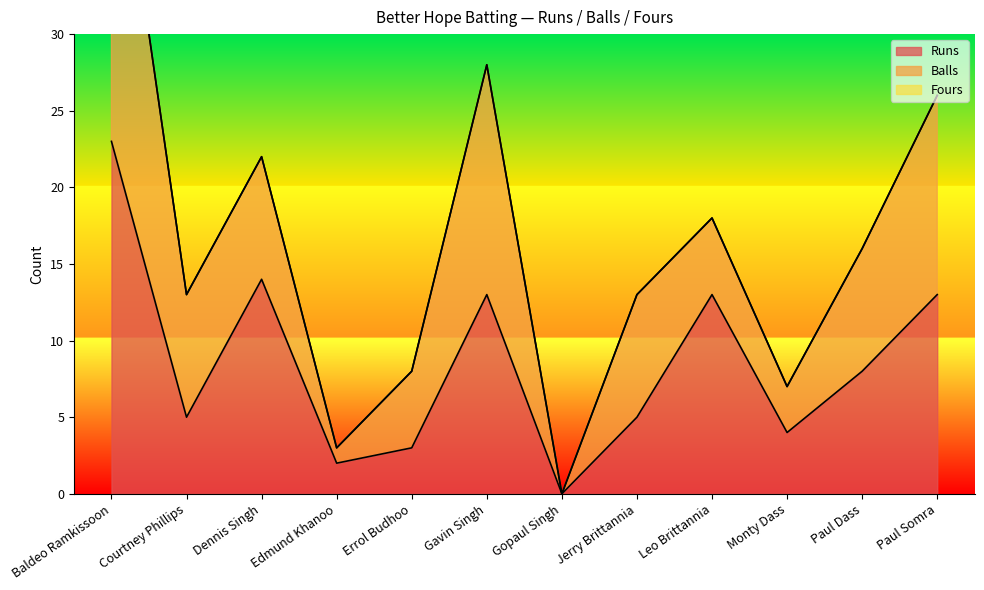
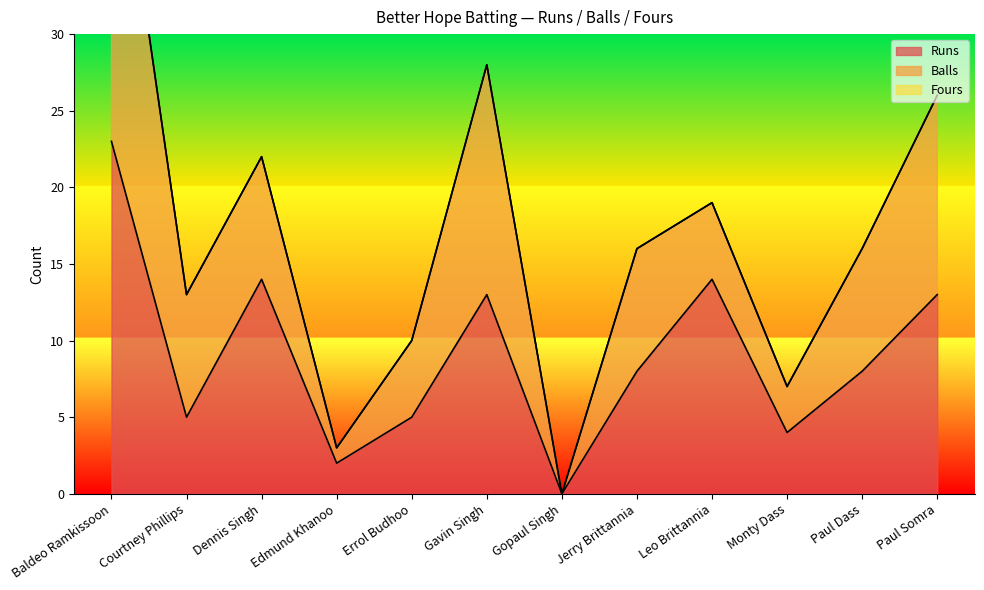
Runs, Errol Budhoo: 3 -> 5
Runs, Jerry Brittannia: 5 -> 8
Runs, Leo Brittannia: 13 -> 14
